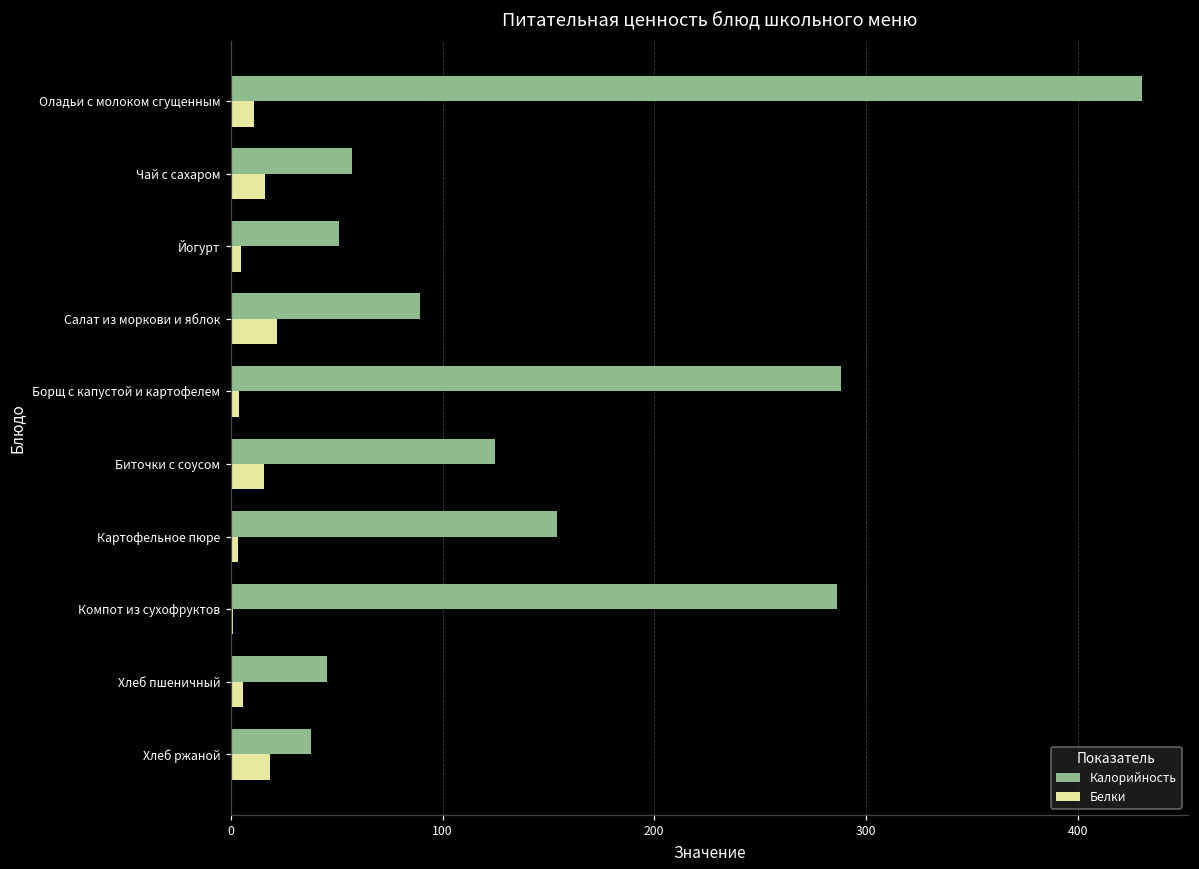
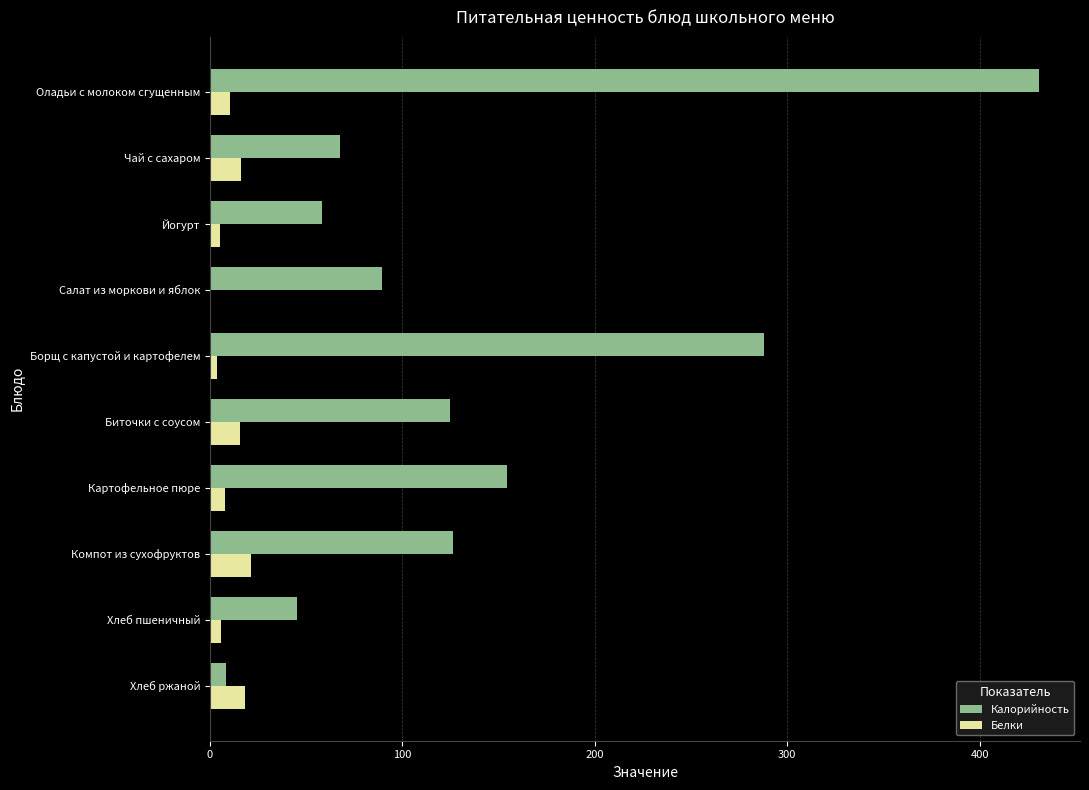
Калорийность, Чай с сахаром: 57 -> 68
Калорийность, Йогурт: 51 -> 59
Белки, Салат из моркови и яблок: 22 -> 1
Белки, Картофельное пюре: 3 -> 8
Калорийность, Компот из сухофруктов: 286 -> 126
Белки, Компот из сухофруктов: 1 -> 22
Калорийность, Хлеб ржаной: 38 -> 8
